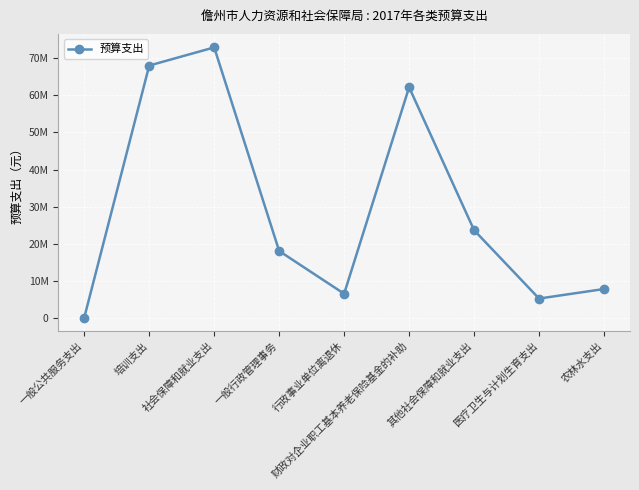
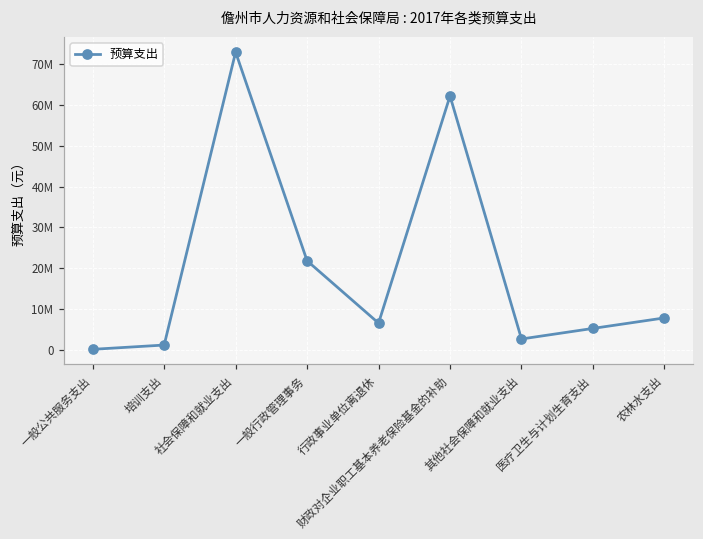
培训支出: 68000000 -> 1000000
一般行政管理事务: 18000000 -> 22000000
其他社会保障和就业支出: 24000000 -> 3000000
